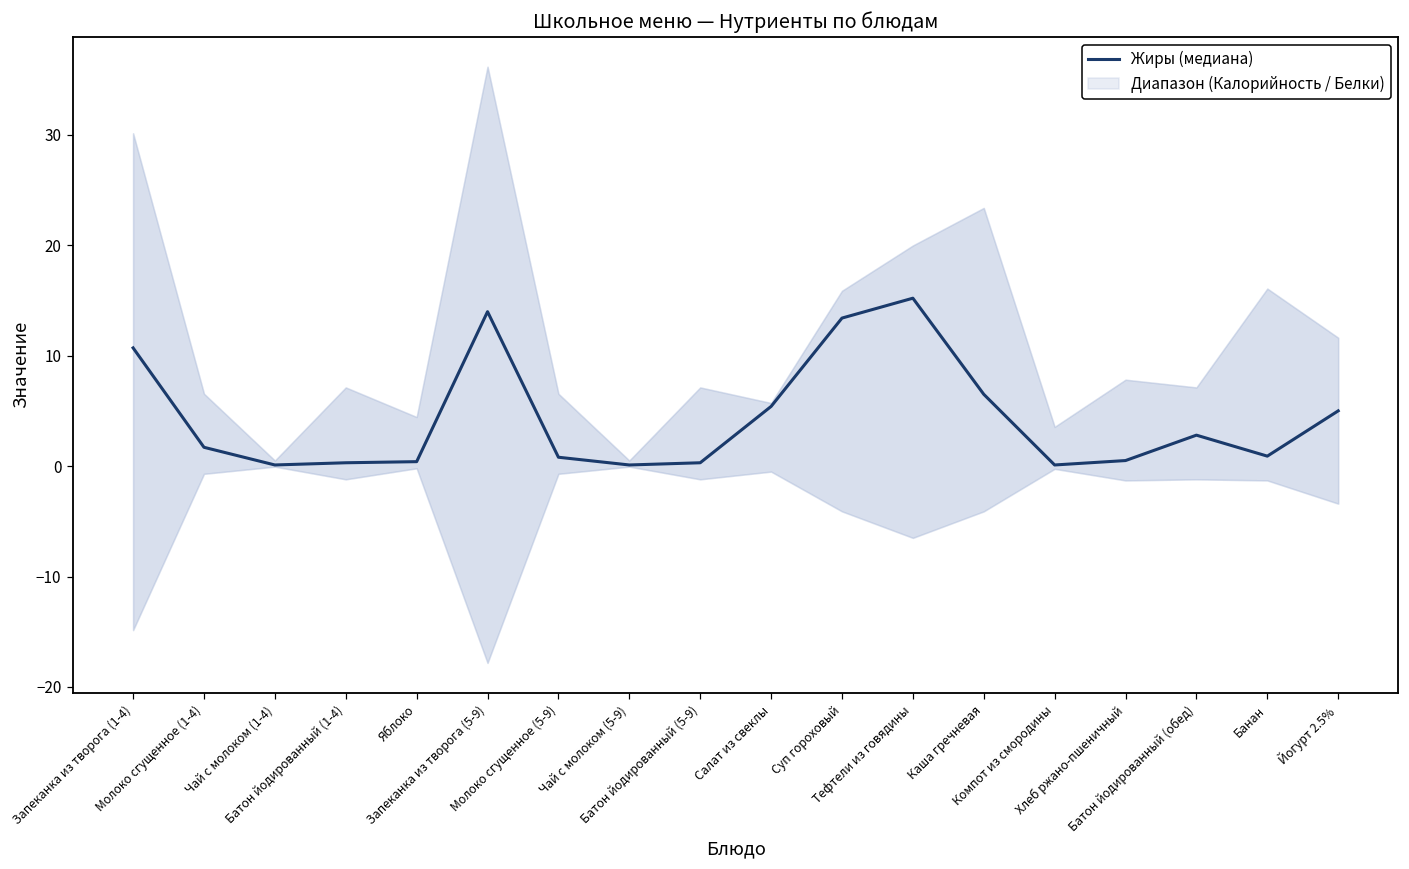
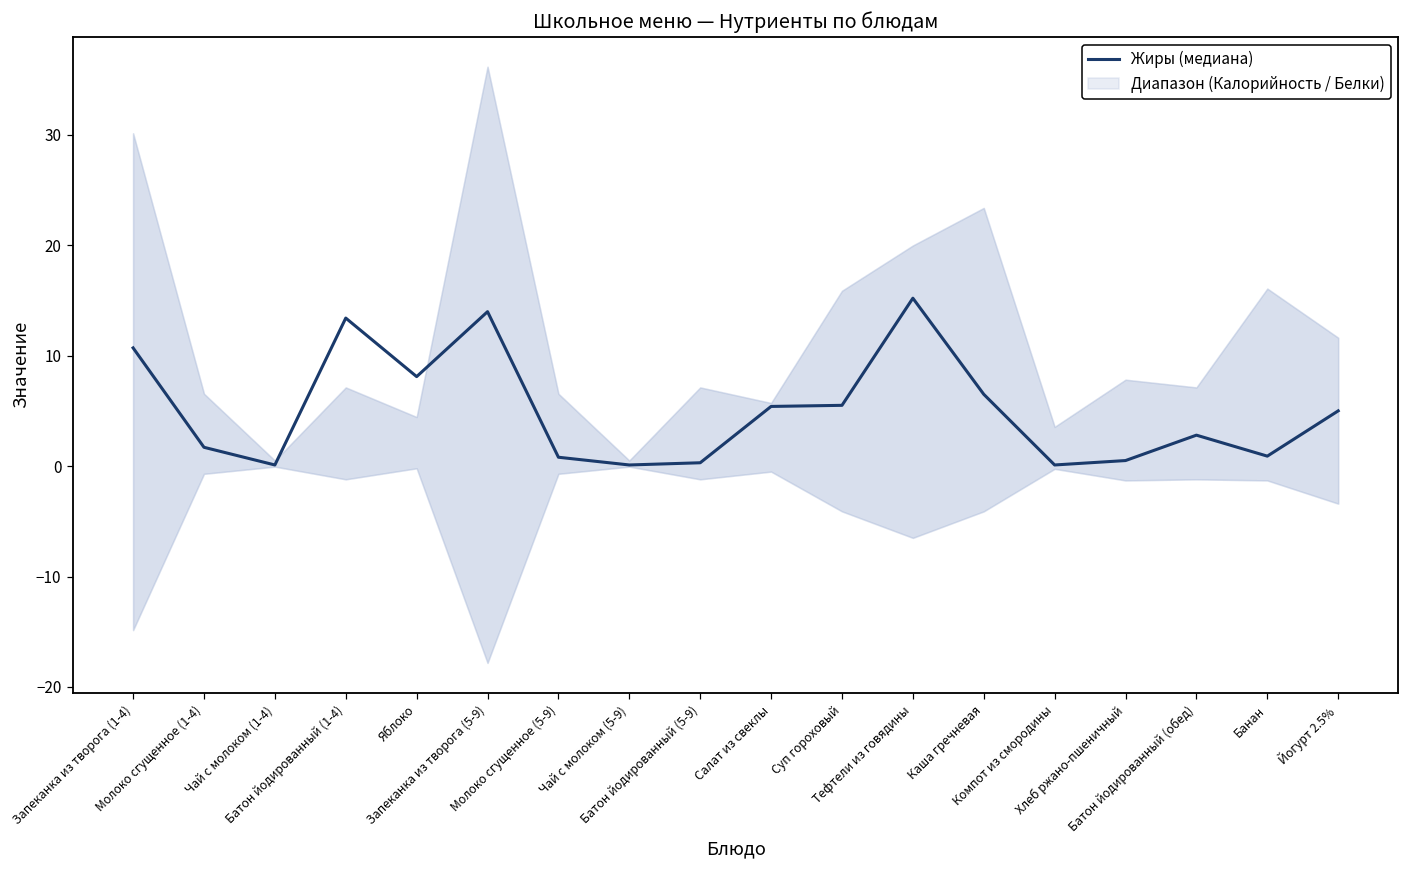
Жиры (медиана), Батон йодированный (1-4): 0.3 -> 13.4
Жиры (медиана), Яблоко: 0.4 -> 8.1
Жиры (медиана), Суп гороховый: 13.4 -> 5.5
